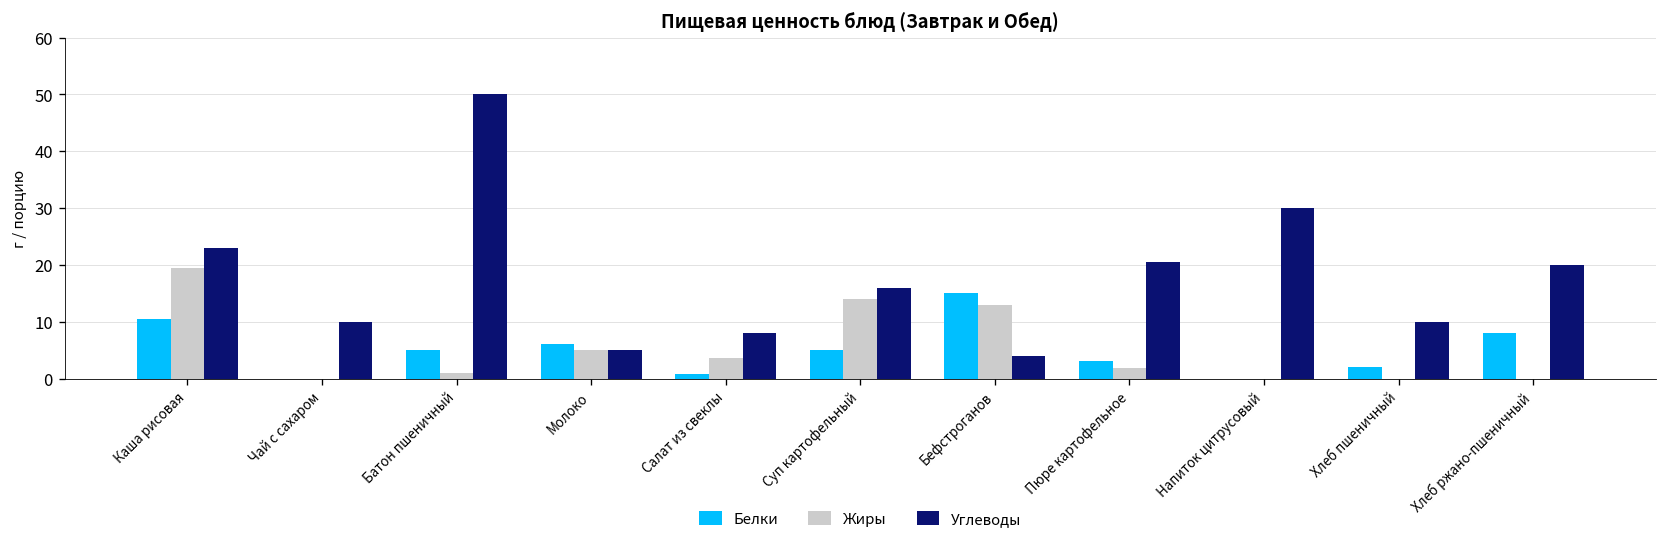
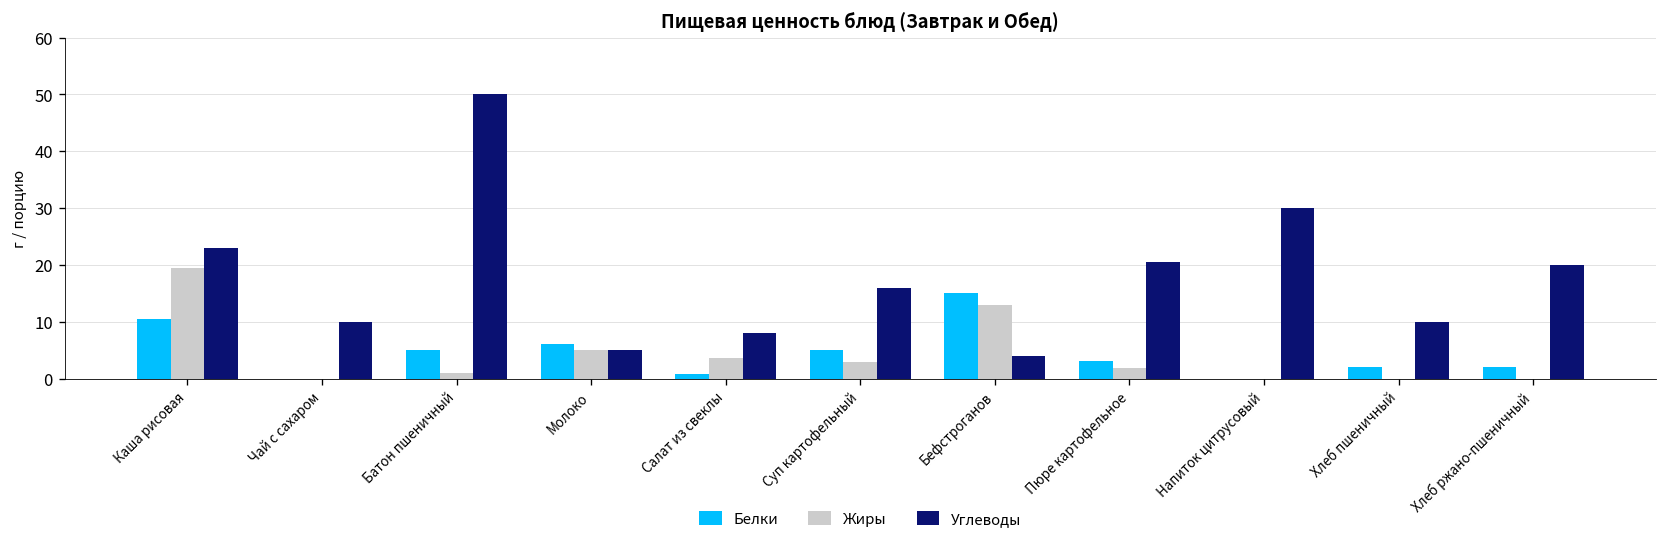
Жиры, Суп картофельный: 14 -> 3
Белки, Хлеб ржано-пшеничный: 8 -> 2
